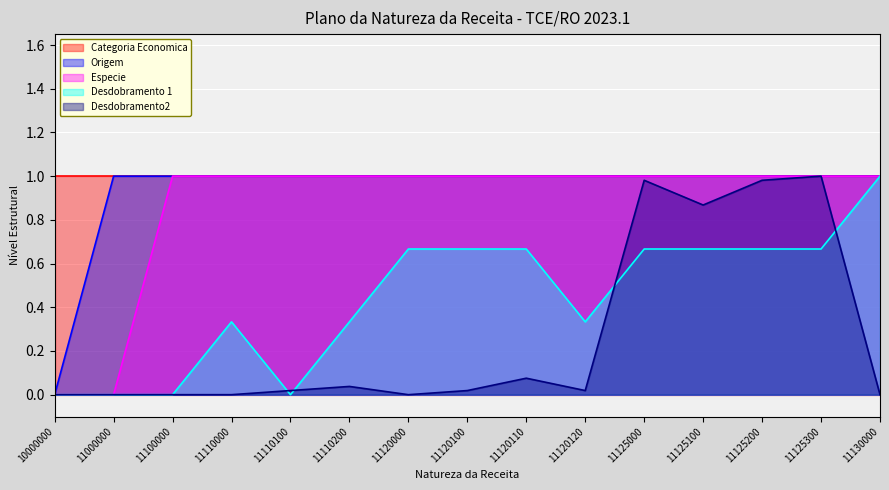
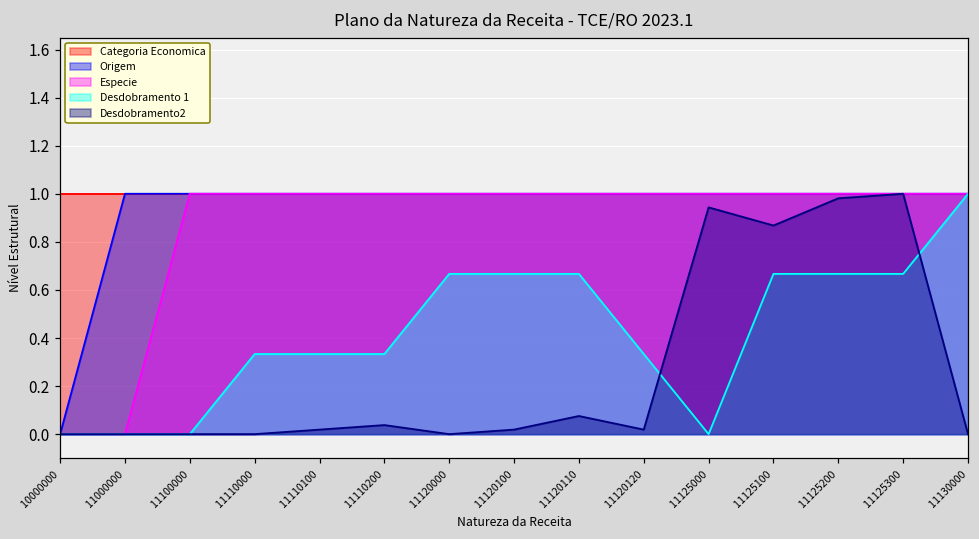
Desdobramento 1, 11110100: 0.00 -> 0.33
Desdobramento 1, 11125000: 0.67 -> 0.00
Desdobramento2, 11125000: 0.98 -> 0.94
